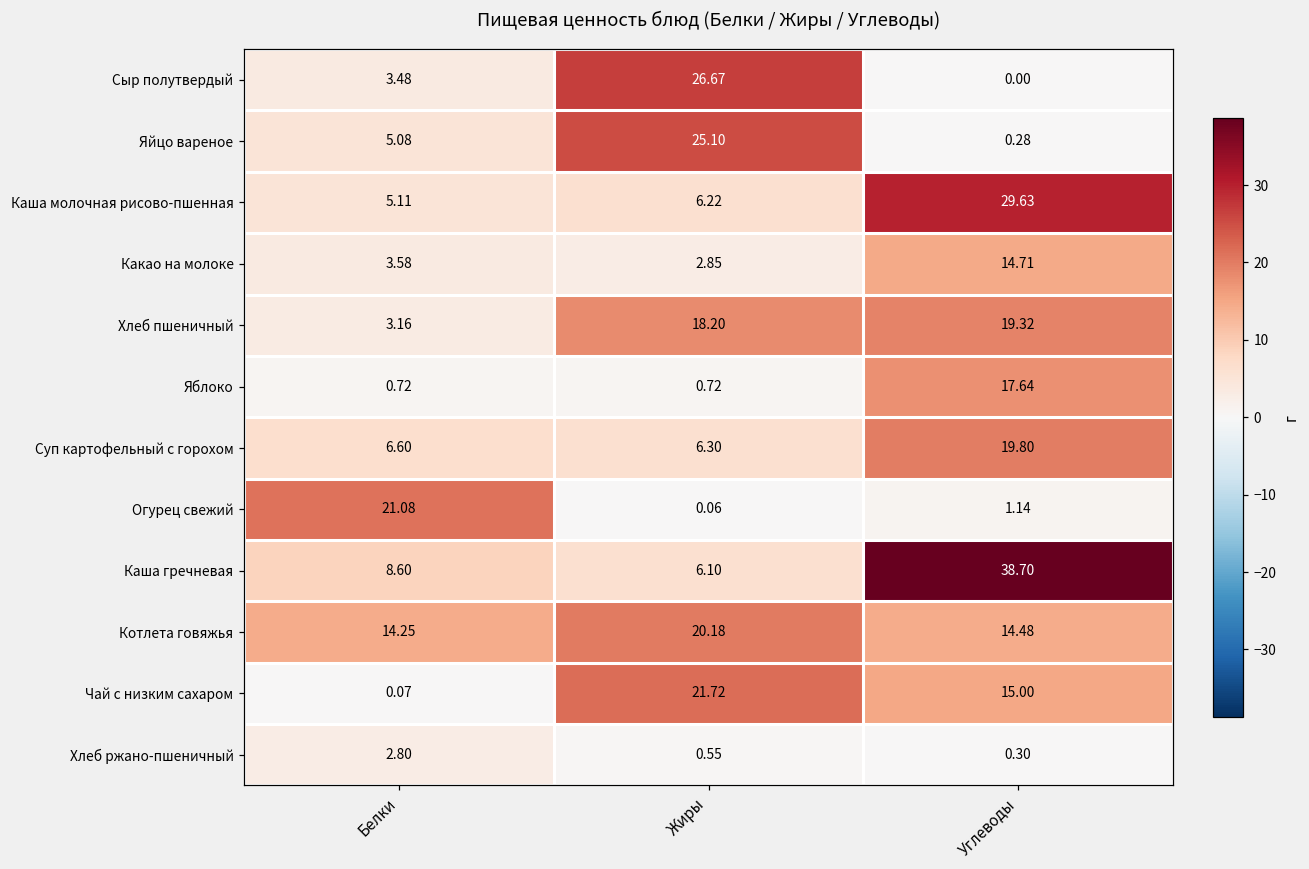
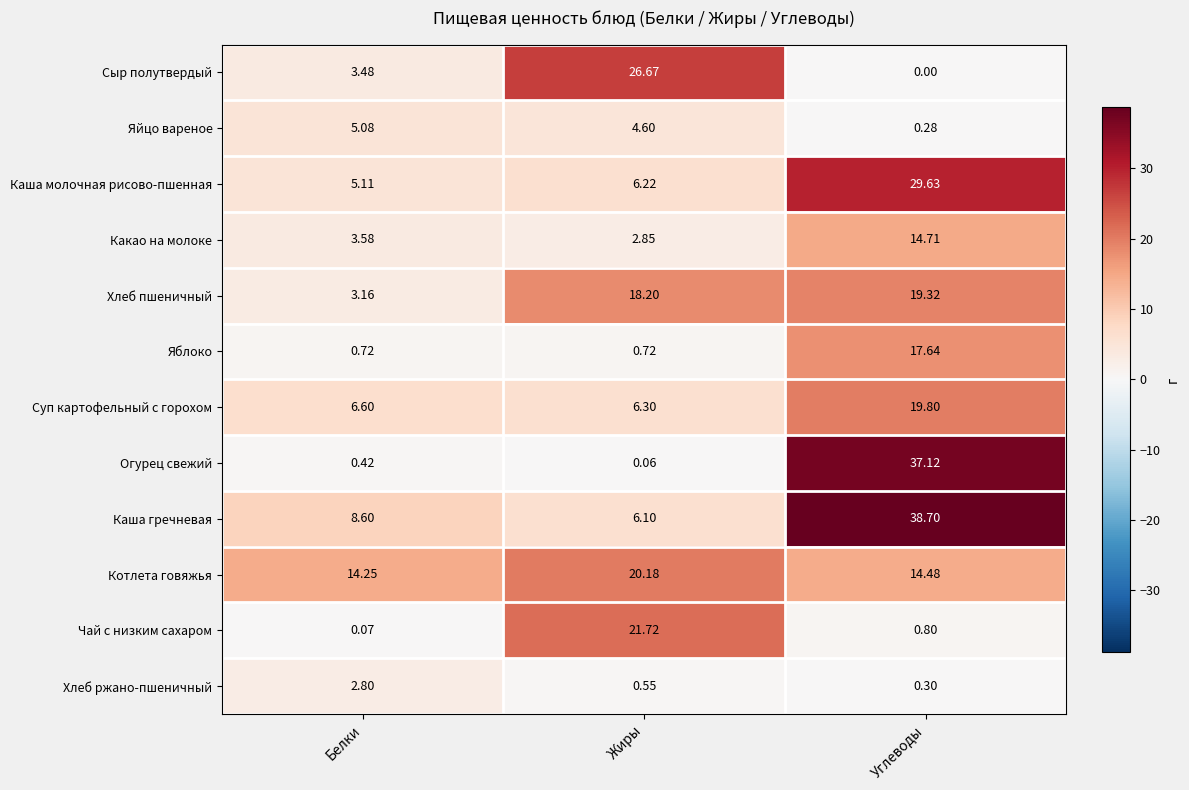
Яйцо вареное, Жиры: 25.10 -> 4.60
Огурец свежий, Белки: 21.08 -> 0.42
Огурец свежий, Углеводы: 1.14 -> 37.12
Чай с низким сахаром, Углеводы: 15.00 -> 0.80
